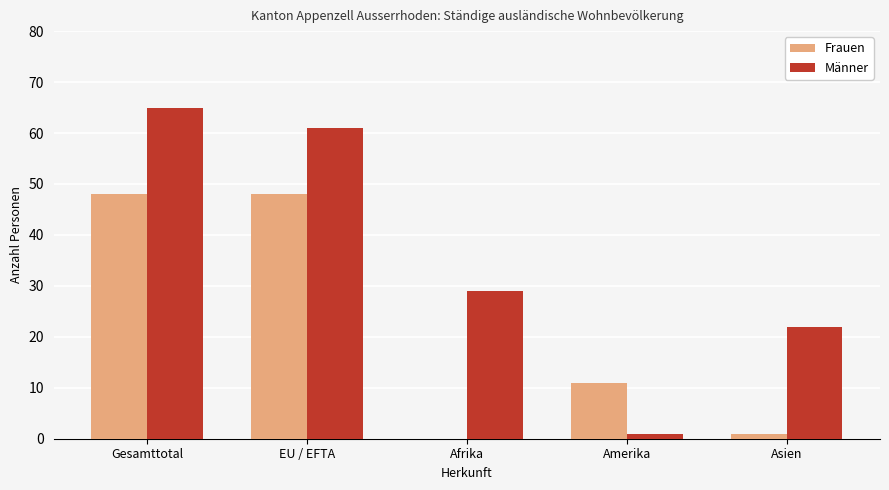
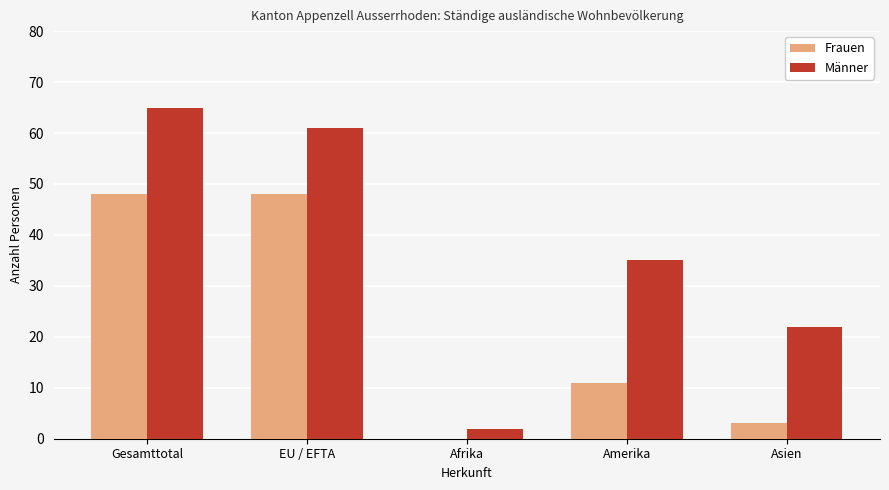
Männer, Afrika: 29 -> 2
Männer, Amerika: 1 -> 35
Frauen, Asien: 1 -> 3
